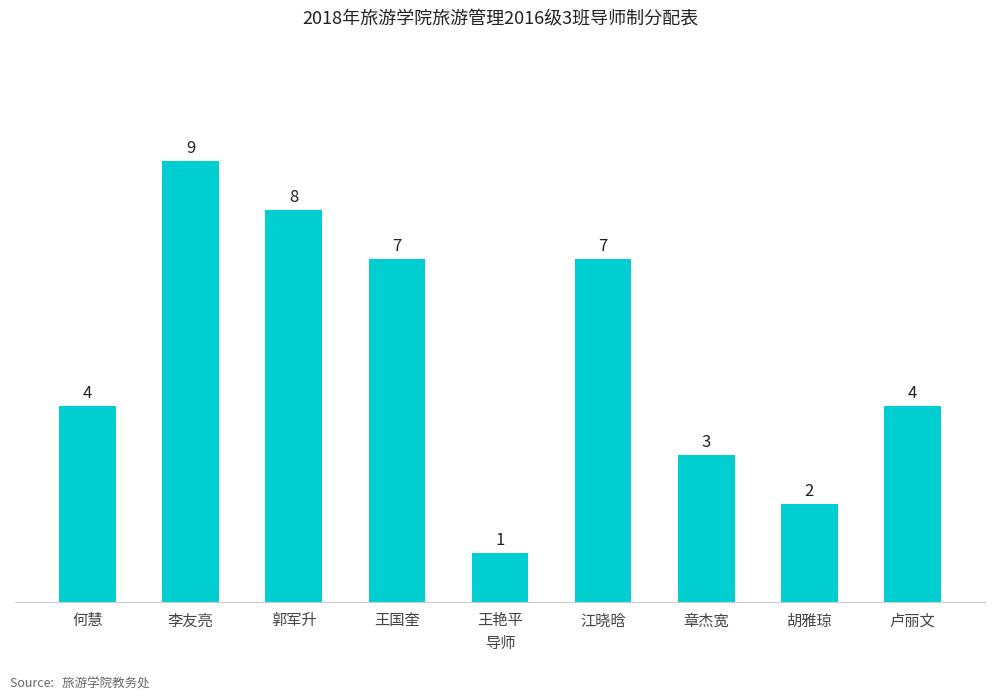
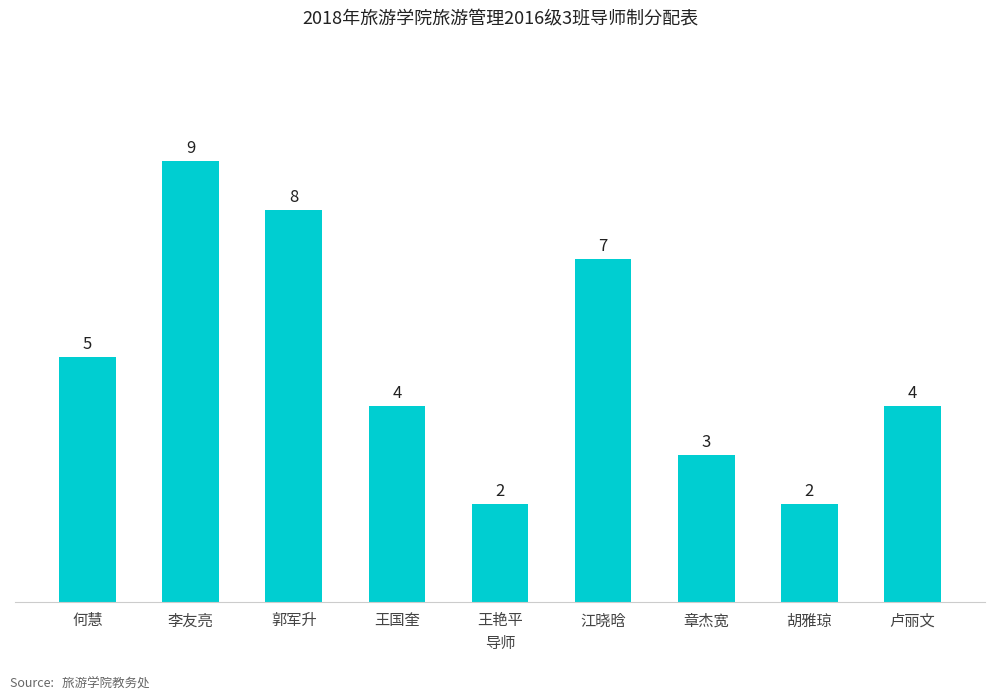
何慧: 4 -> 5
王国奎: 7 -> 4
王艳平: 1 -> 2
